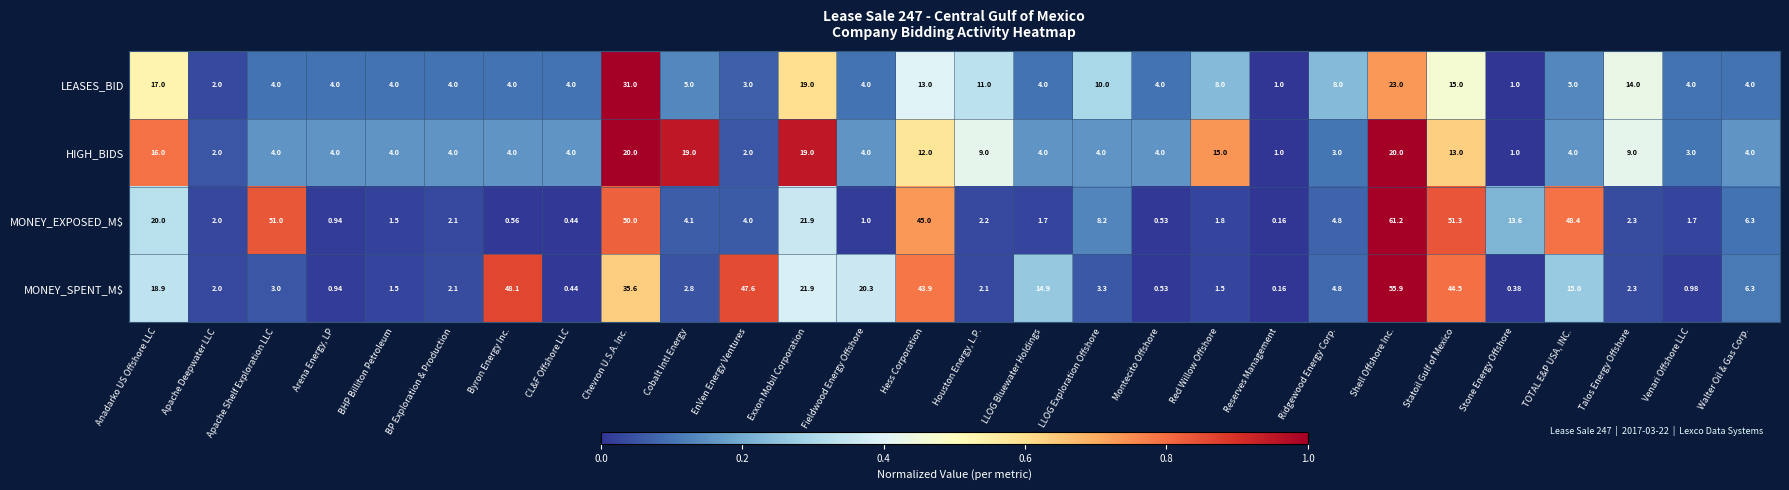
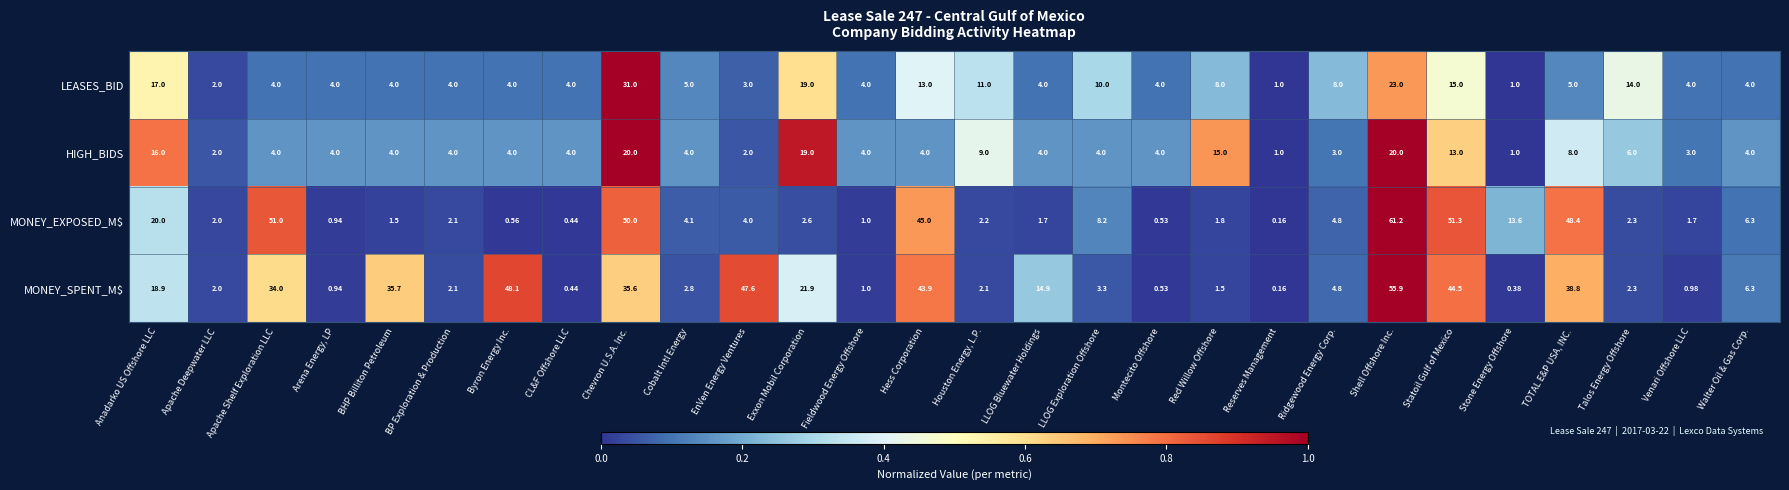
HIGH_BIDS, Cobalt Intl Energy: 19.0 -> 4.0
HIGH_BIDS, Hess Corporation: 12.0 -> 4.0
HIGH_BIDS, TOTAL E&P USA, INC.: 4.0 -> 8.0
HIGH_BIDS, Talos Energy Offshore: 9.0 -> 6.0
MONEY_EXPOSED_M$, Exxon Mobil Corporation: 21.9 -> 2.6
MONEY_SPENT_M$, Apache Shelf Exploration LLC: 3.0 -> 34.0
MONEY_SPENT_M$, BHP Billiton Petroleum: 1.5 -> 35.7
MONEY_SPENT_M$, Fieldwood Energy Offshore: 20.3 -> 1.0
MONEY_SPENT_M$, TOTAL E&P USA, INC.: 15.0 -> 38.8
